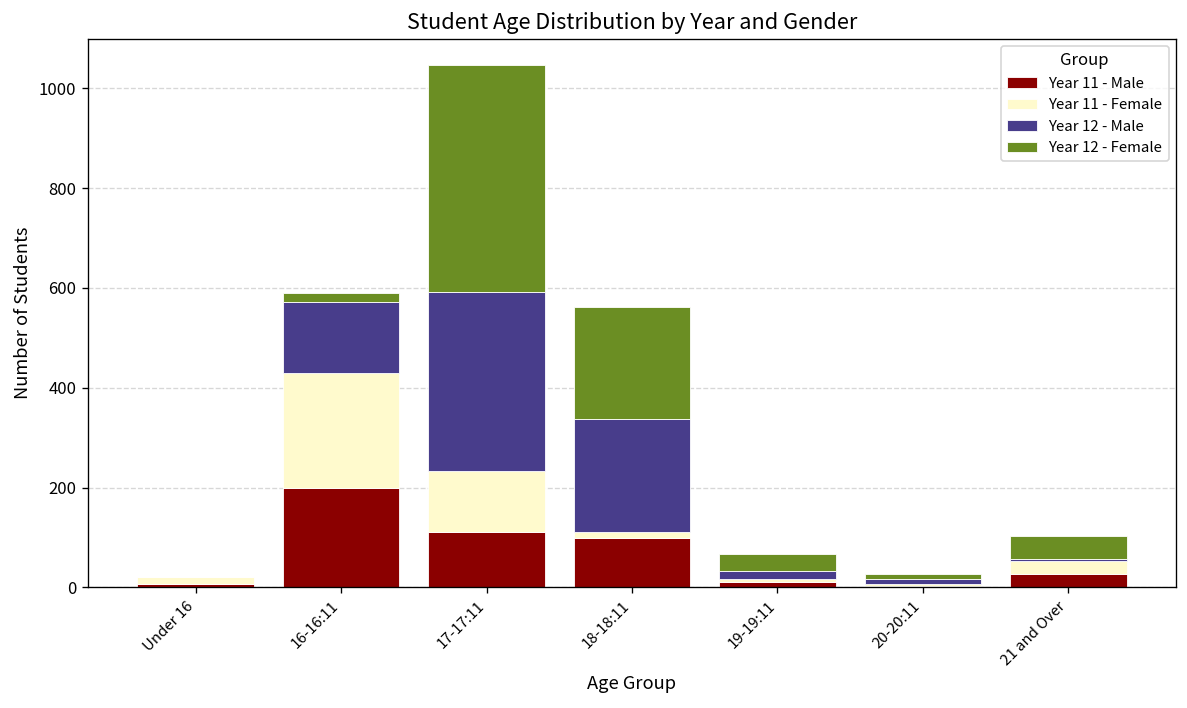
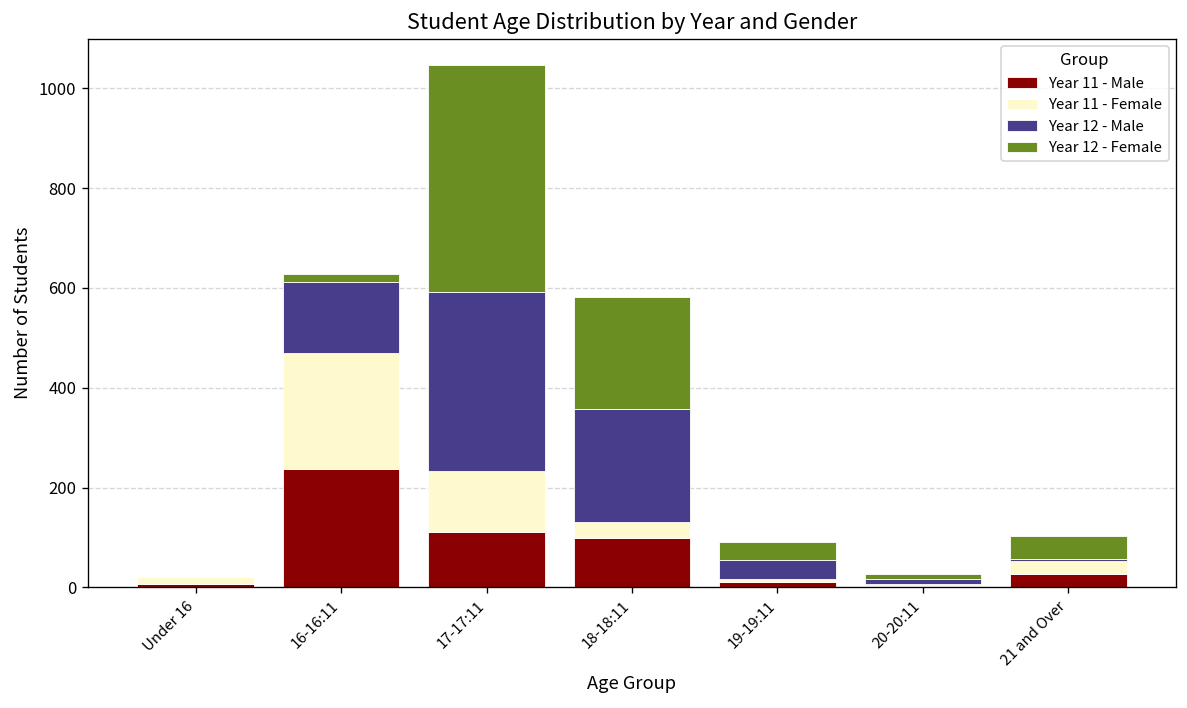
Year 11 - Male, 16-16:11: 200 -> 240
Year 11 - Female, 18-18:11: 10 -> 30
Year 12 - Male, 19-19:11: 20 -> 40
